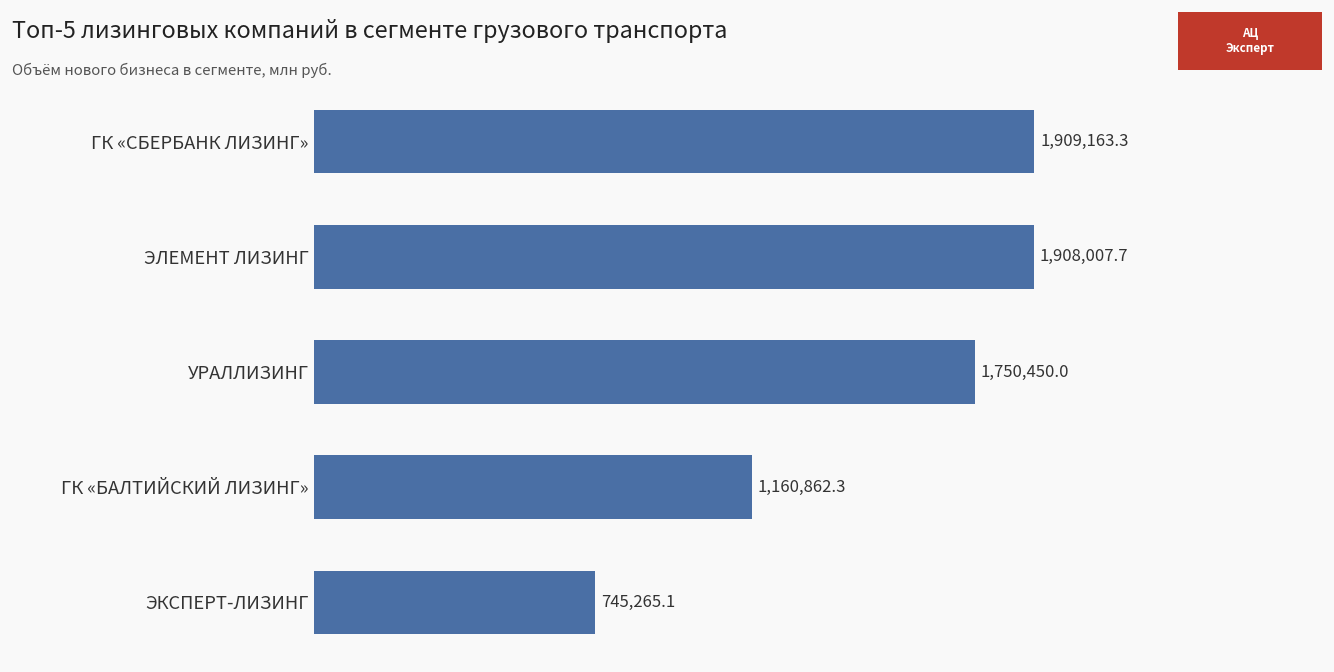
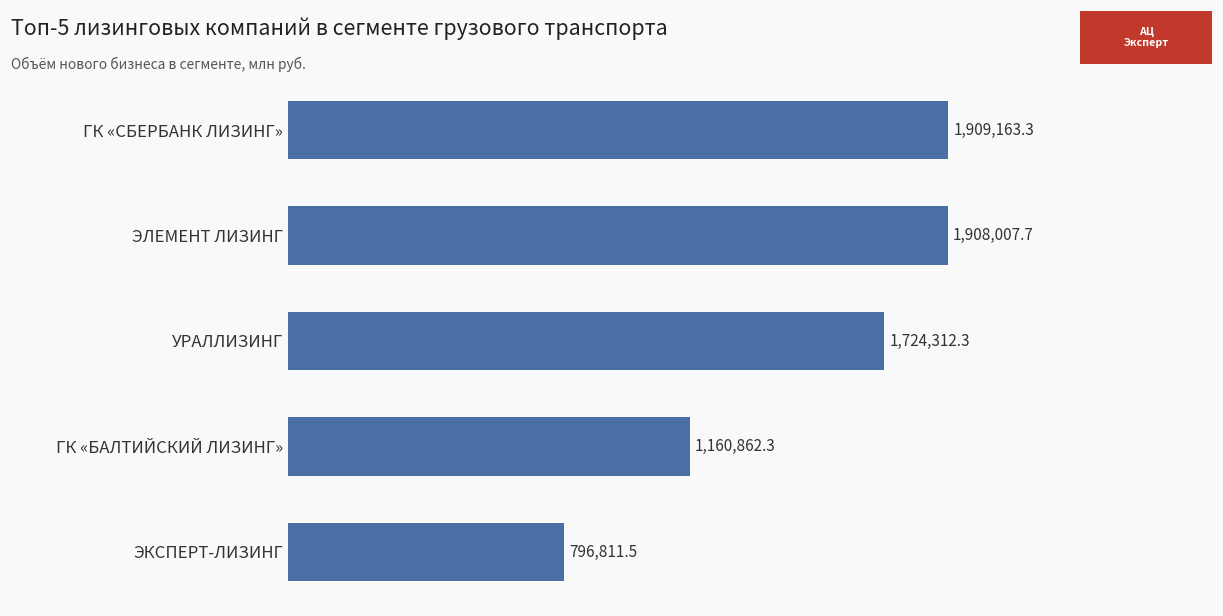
УРАЛЛИЗИНГ: 1,750,450.0 -> 1,724,312.3
ЭКСПЕРТ-ЛИЗИНГ: 745,265.1 -> 796,811.5
